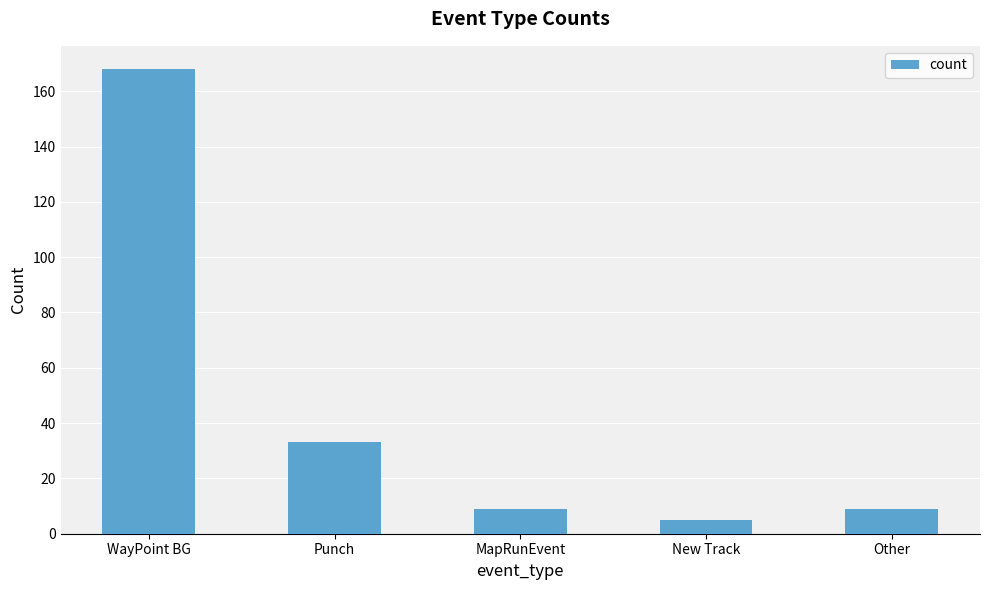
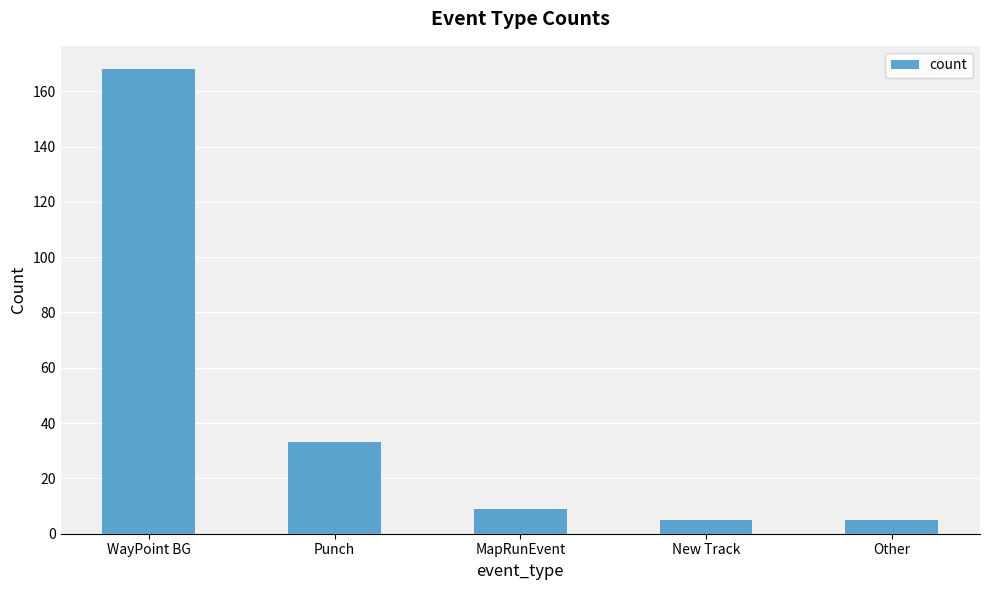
Other: 9 -> 5
